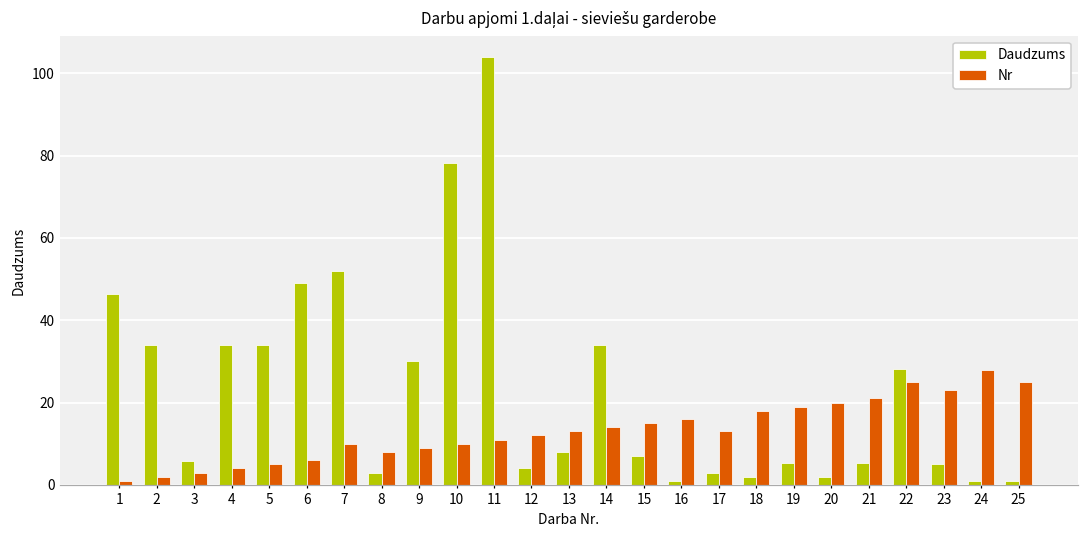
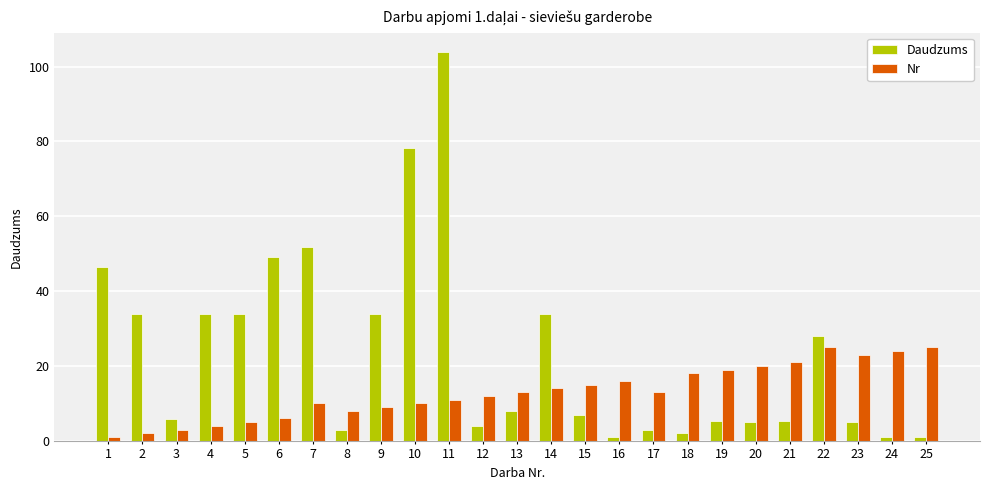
Daudzums, 9: 30 -> 34
Daudzums, 20: 2 -> 5
Nr, 24: 28 -> 24
